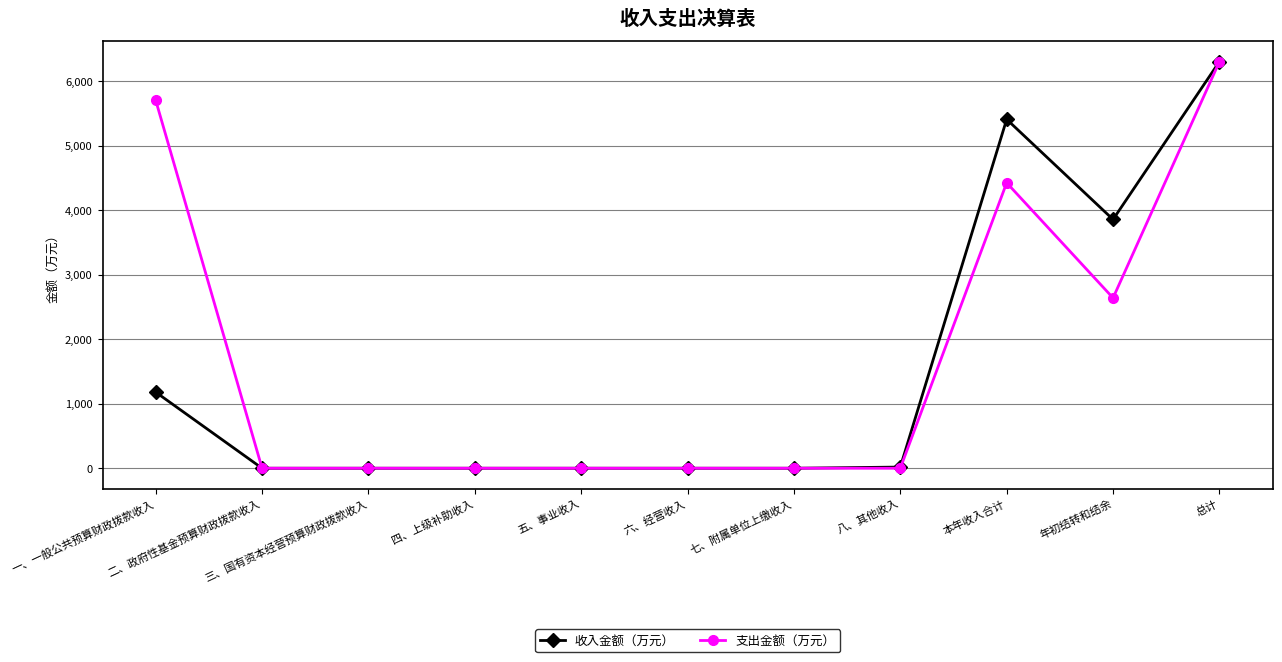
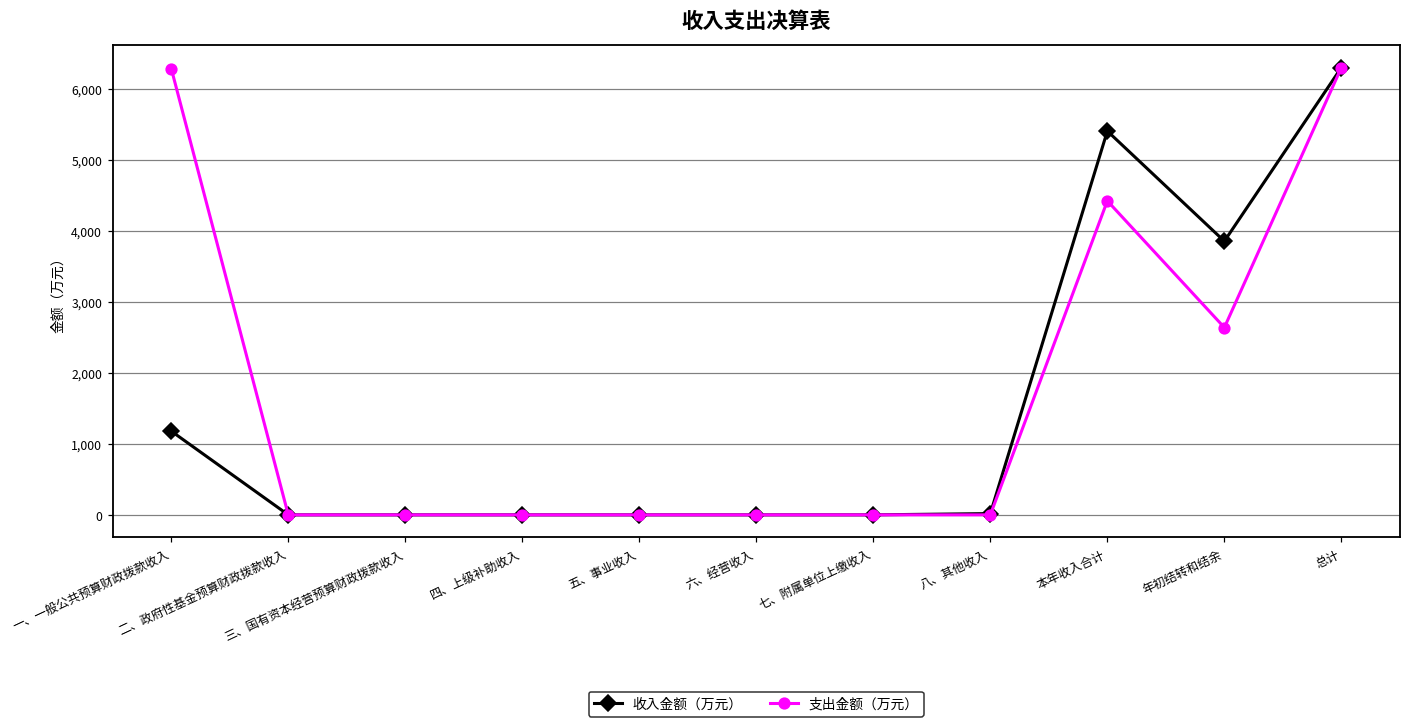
支出金额（万元）, 一、一般公共预算财政拨款收入: 5,700 -> 6,300
